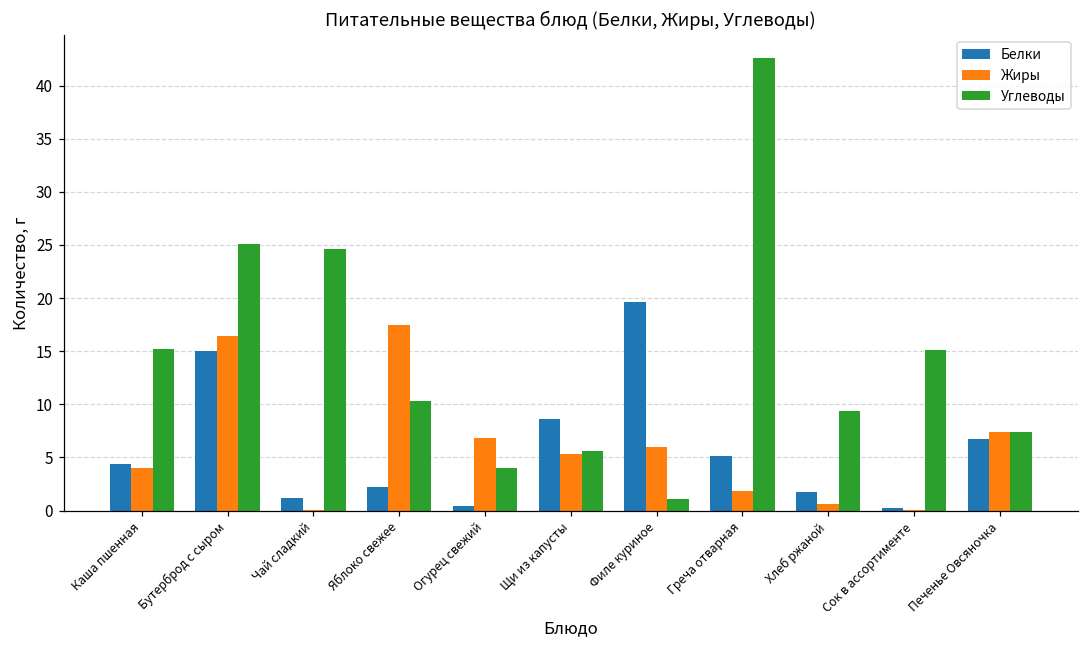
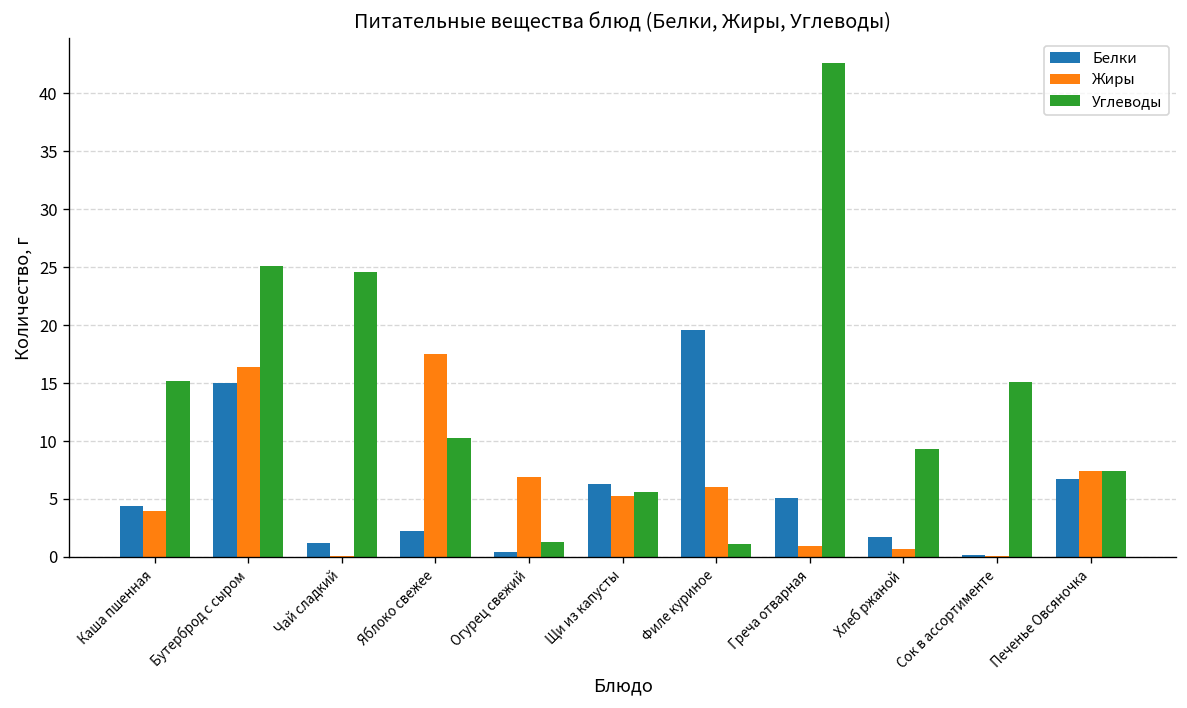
Углеводы, Огурец свежий: 4 -> 1
Белки, Щи из капусты: 9 -> 6
Жиры, Греча отварная: 2 -> 1
